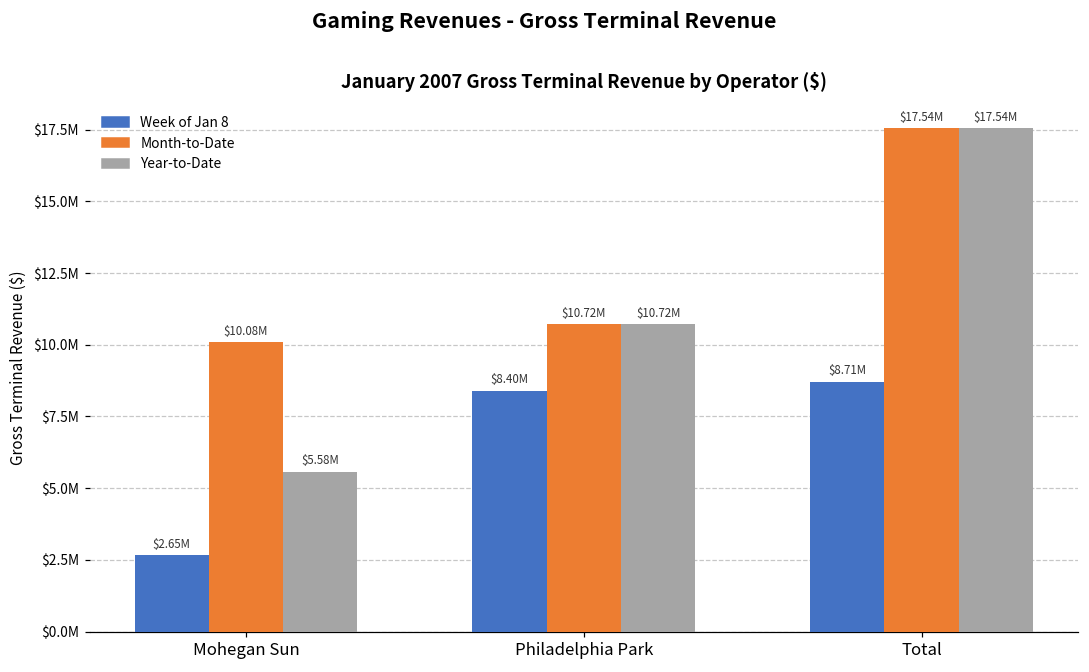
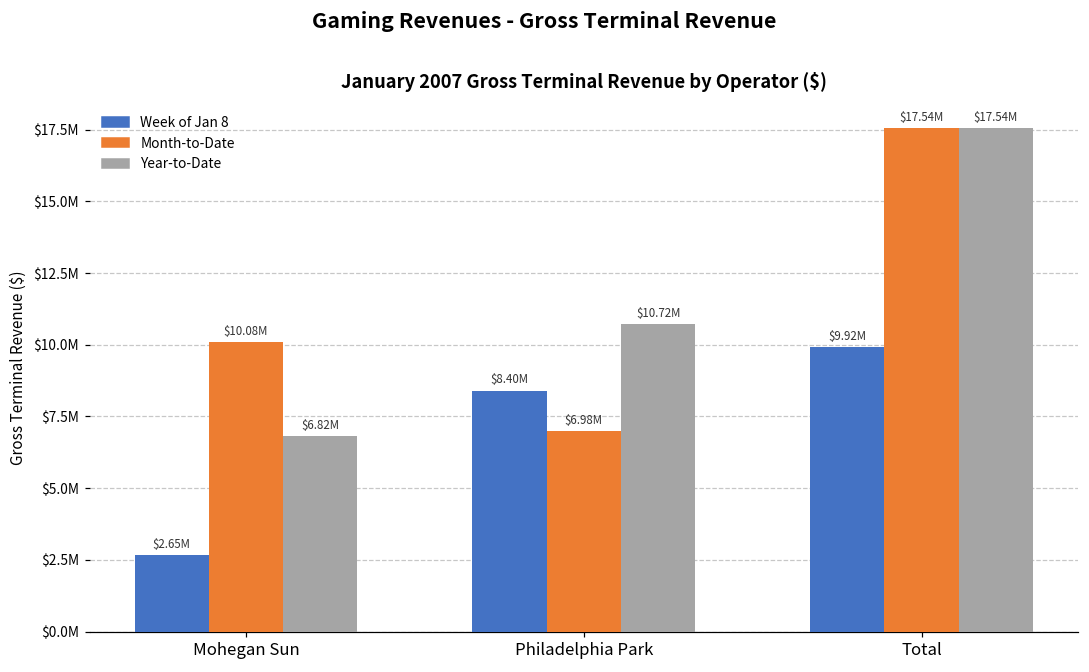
Year-to-Date, Mohegan Sun: $5.58M -> $6.82M
Month-to-Date, Philadelphia Park: $10.72M -> $6.98M
Week of Jan 8, Total: $8.71M -> $9.92M
